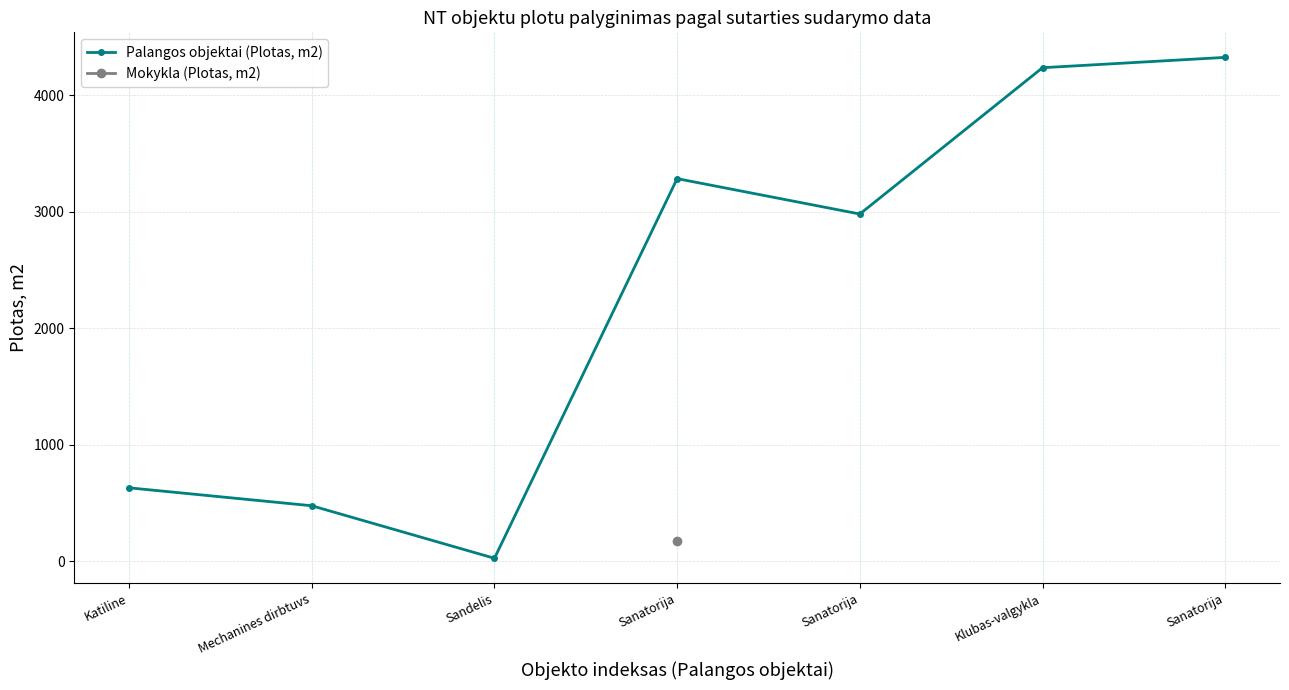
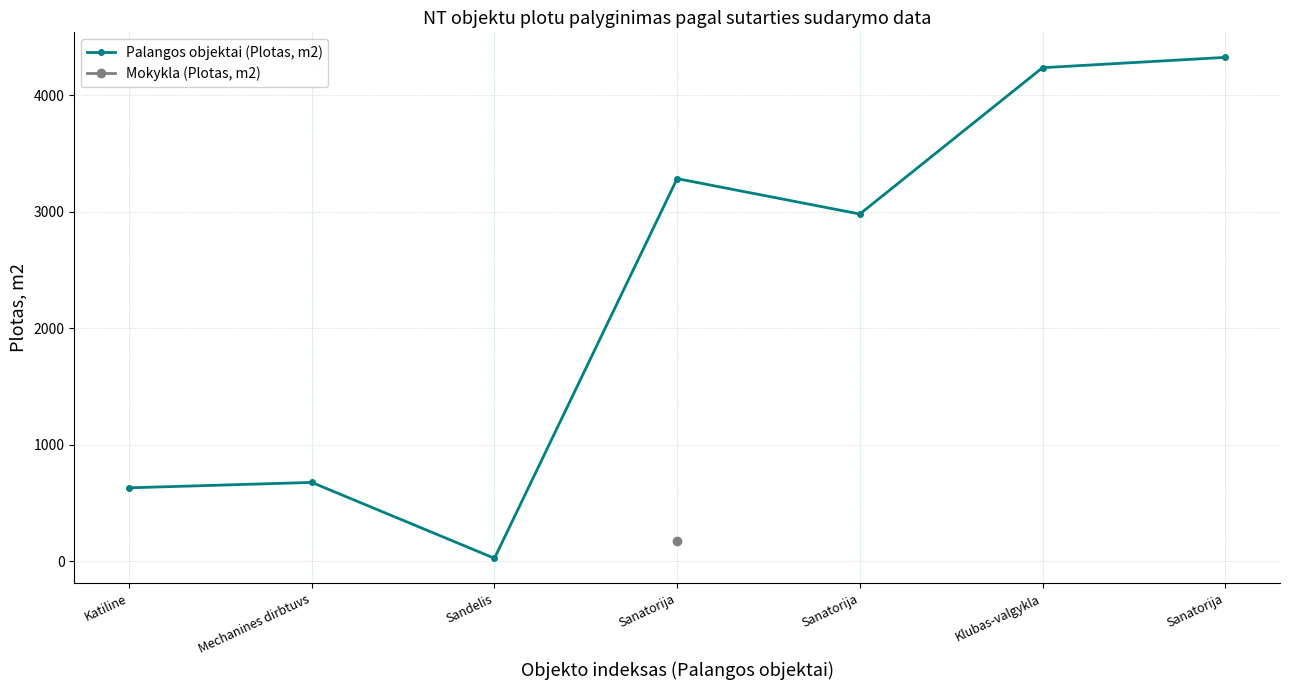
Palangos objektai (Plotas, m2), Mechanines dirbtuvs: 480 -> 680
